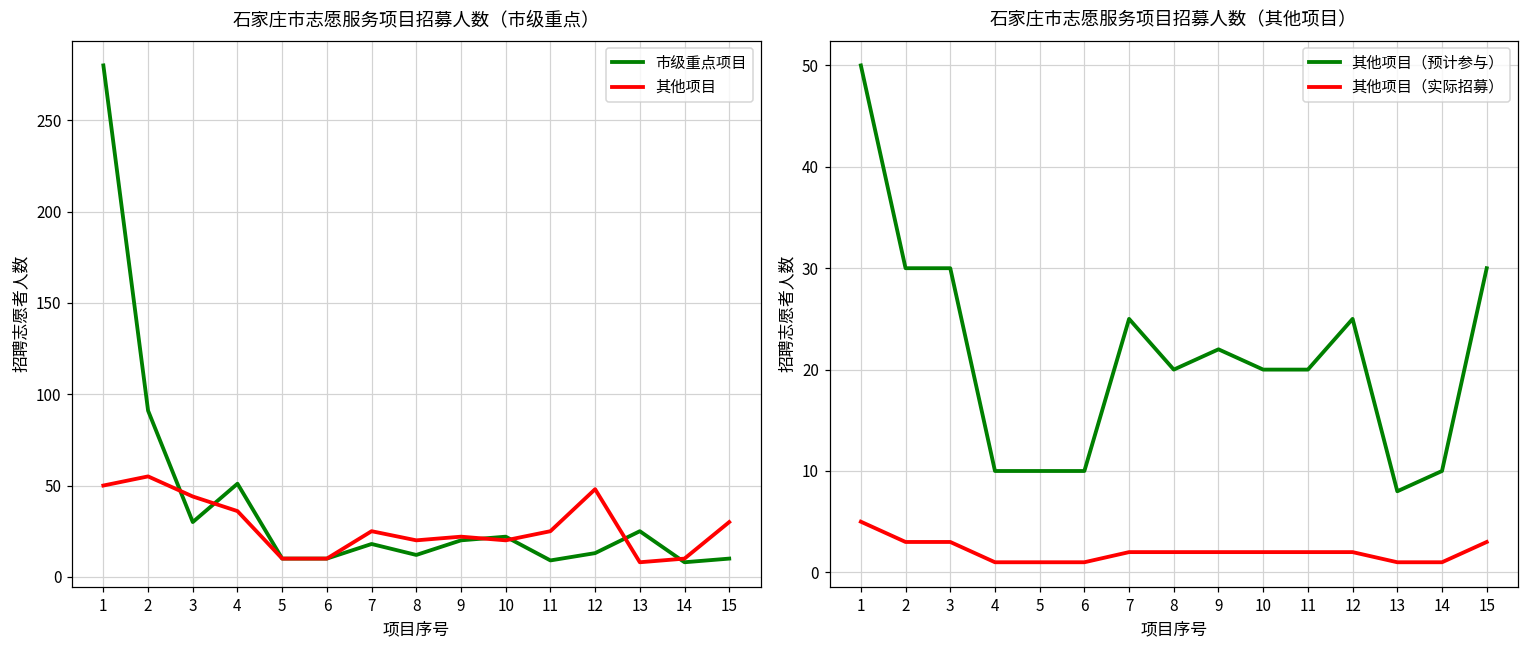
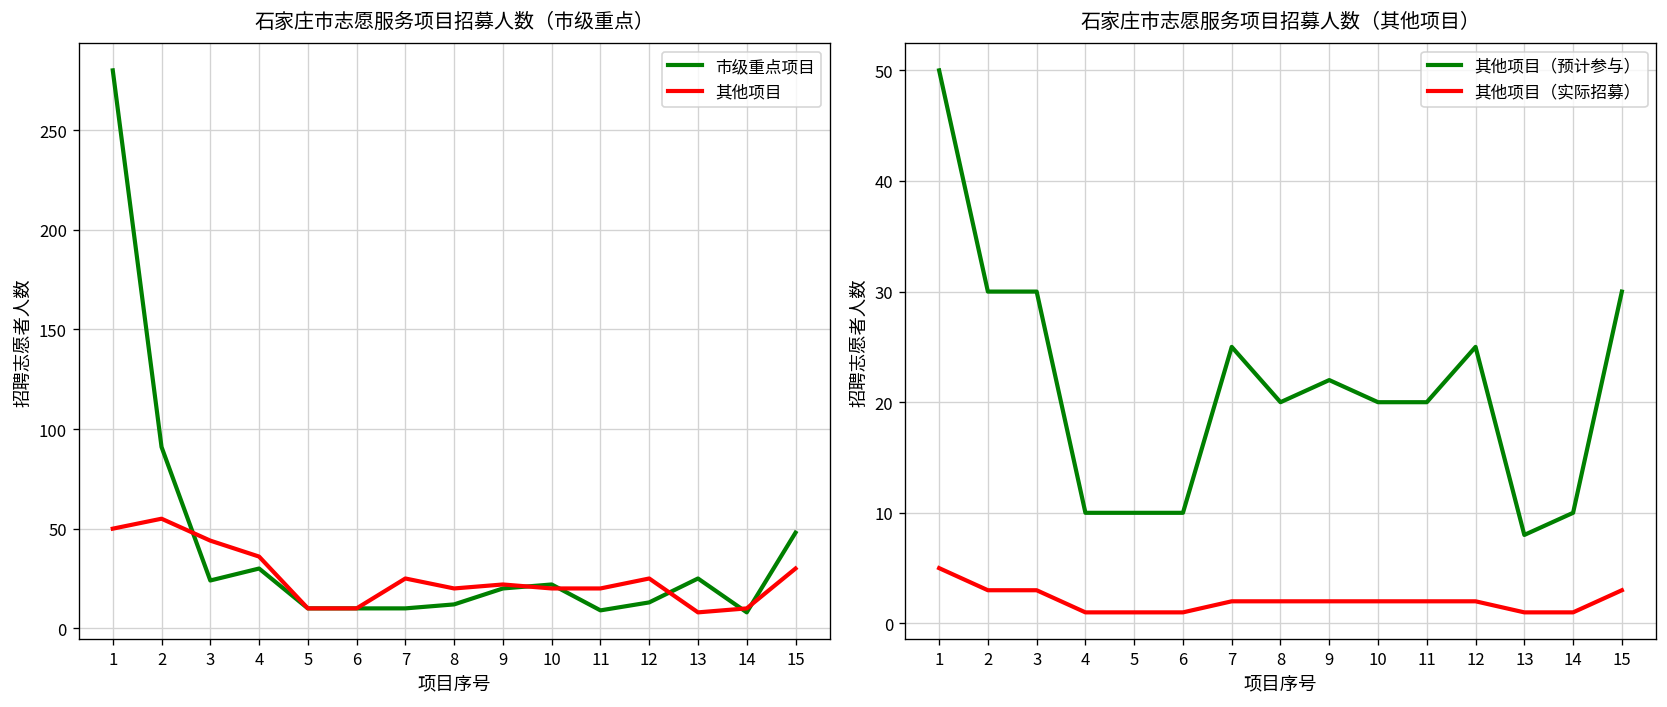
石家庄市志愿服务项目招募人数（市级重点）, 市级重点项目, 3: 30 -> 24
石家庄市志愿服务项目招募人数（市级重点）, 市级重点项目, 4: 51 -> 30
石家庄市志愿服务项目招募人数（市级重点）, 市级重点项目, 7: 18 -> 10
石家庄市志愿服务项目招募人数（市级重点）, 其他项目, 11: 25 -> 20
石家庄市志愿服务项目招募人数（市级重点）, 其他项目, 12: 48 -> 25
石家庄市志愿服务项目招募人数（市级重点）, 市级重点项目, 15: 10 -> 48
